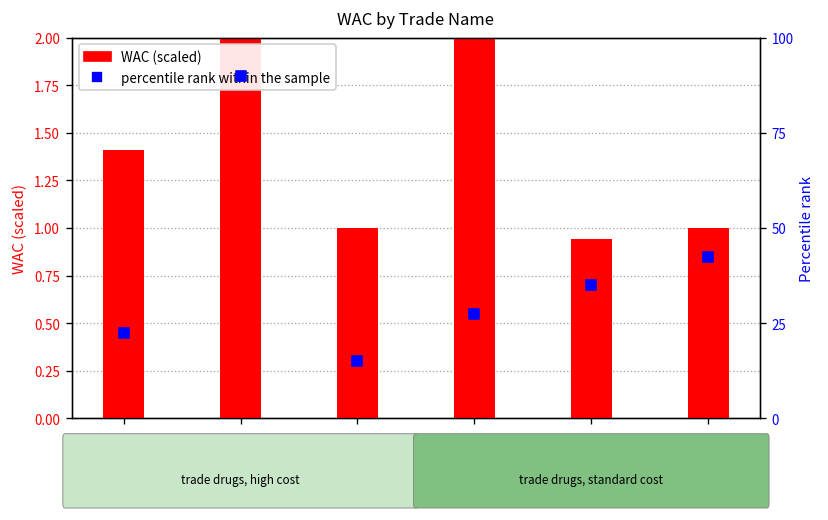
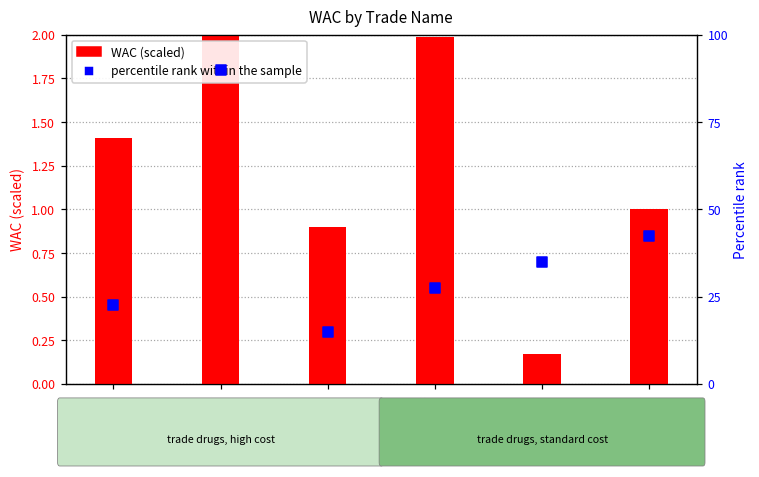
WAC (scaled), kalydeco: 1.0 -> 0.9
WAC (scaled), symdeko: 0.94 -> 0.17
